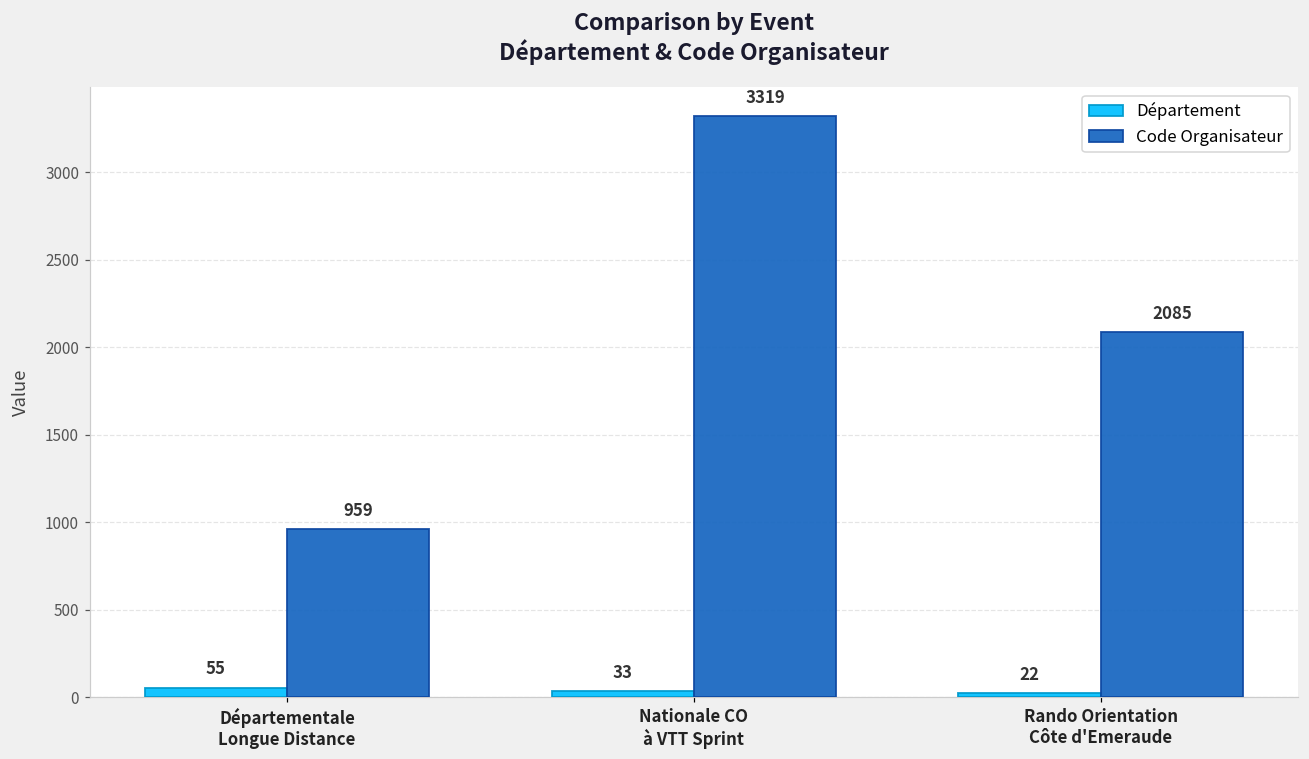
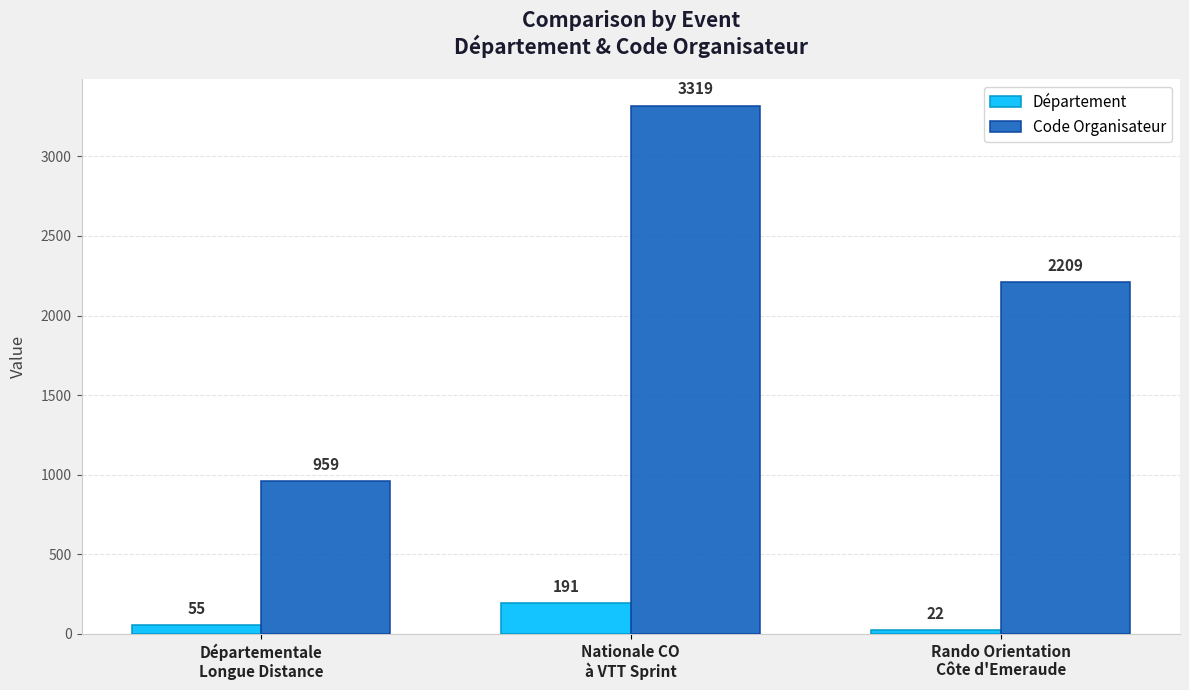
Département, Nationale CO à VTT Sprint: 33 -> 191
Code Organisateur, Rando Orientation Côte d'Emeraude: 2085 -> 2209
